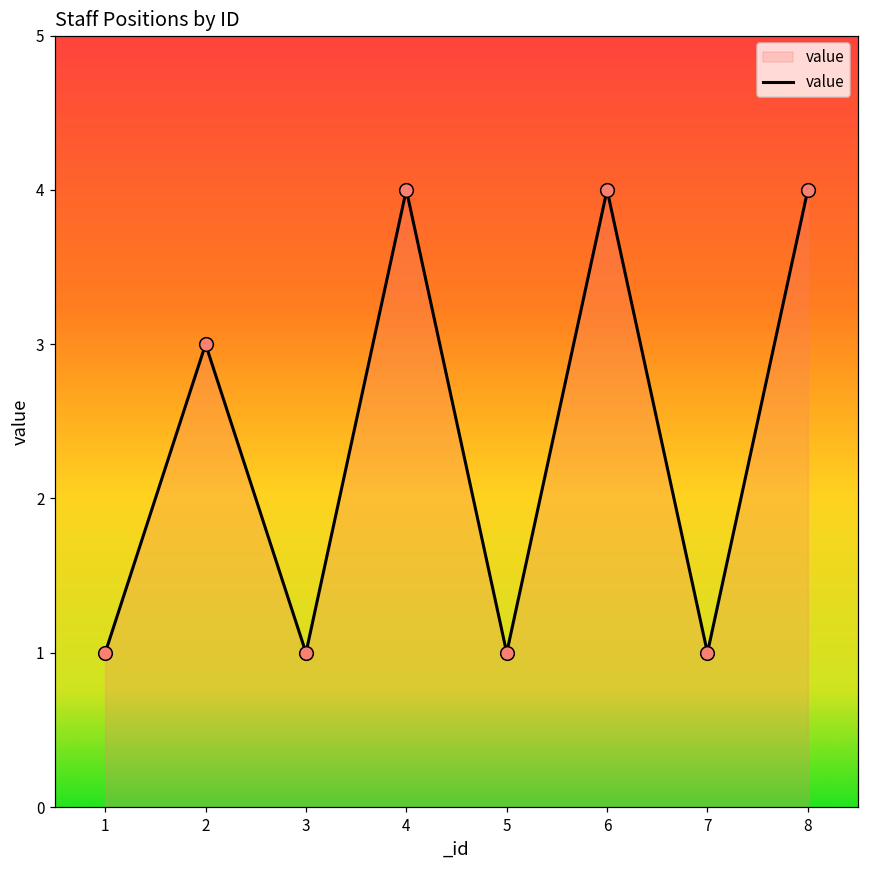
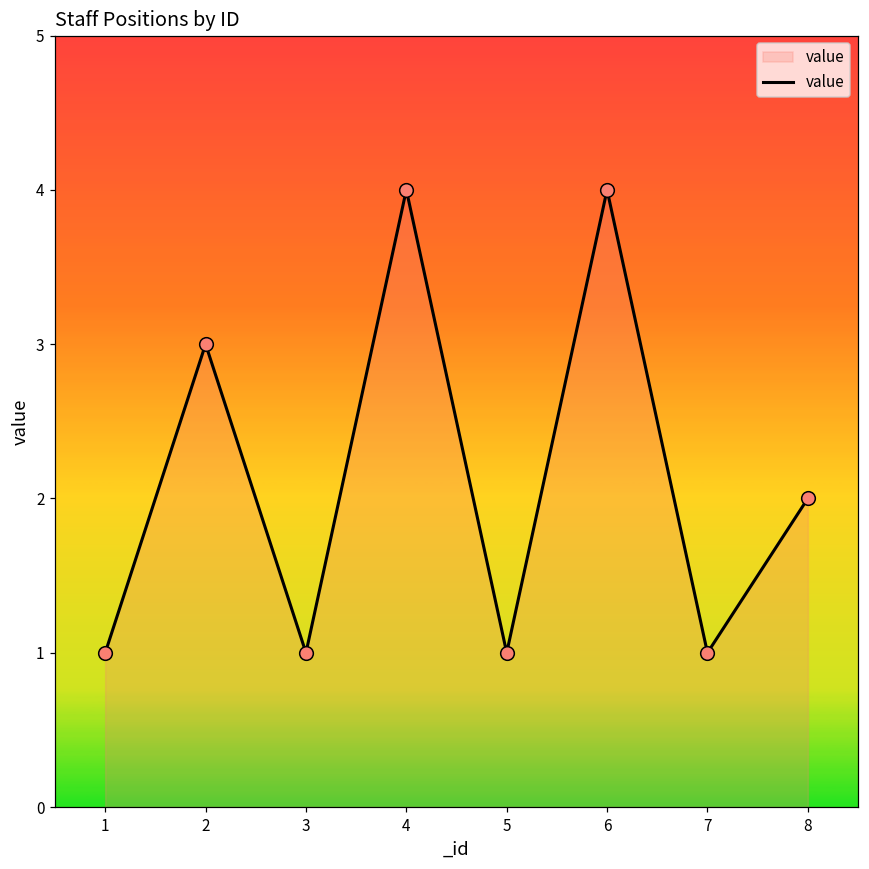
8: 4 -> 2
